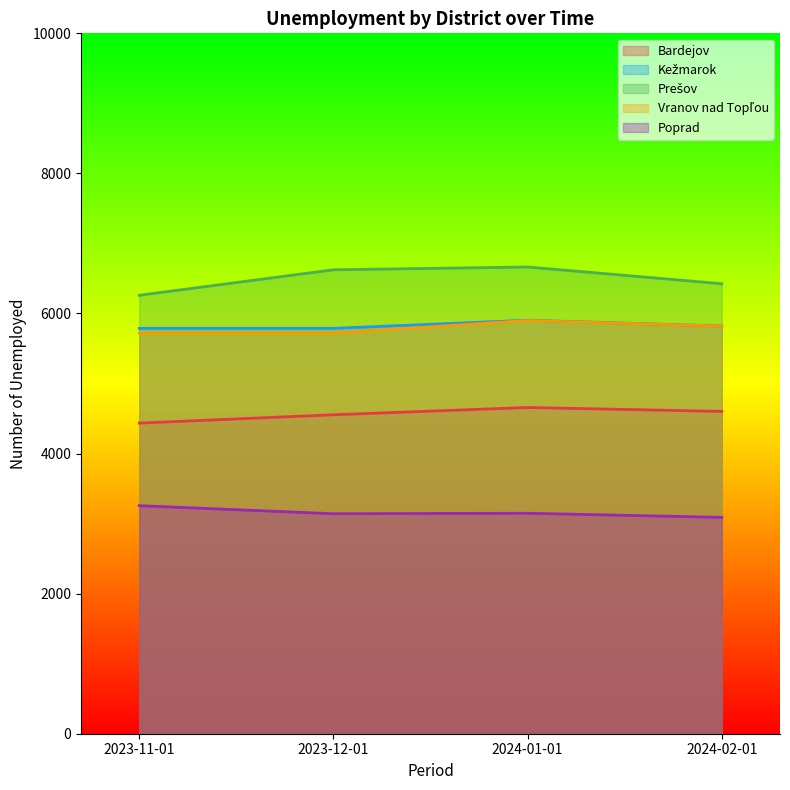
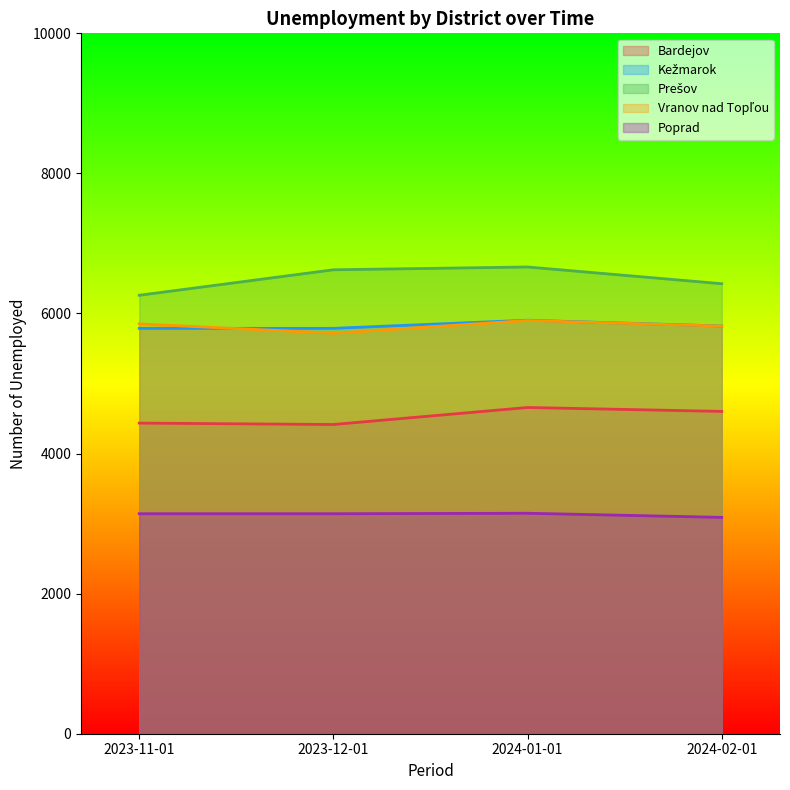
Vranov nad Topľou, 2023-11-01: 5700 -> 5900
Poprad, 2023-11-01: 3300 -> 3100
Bardejov, 2023-12-01: 4600 -> 4400
